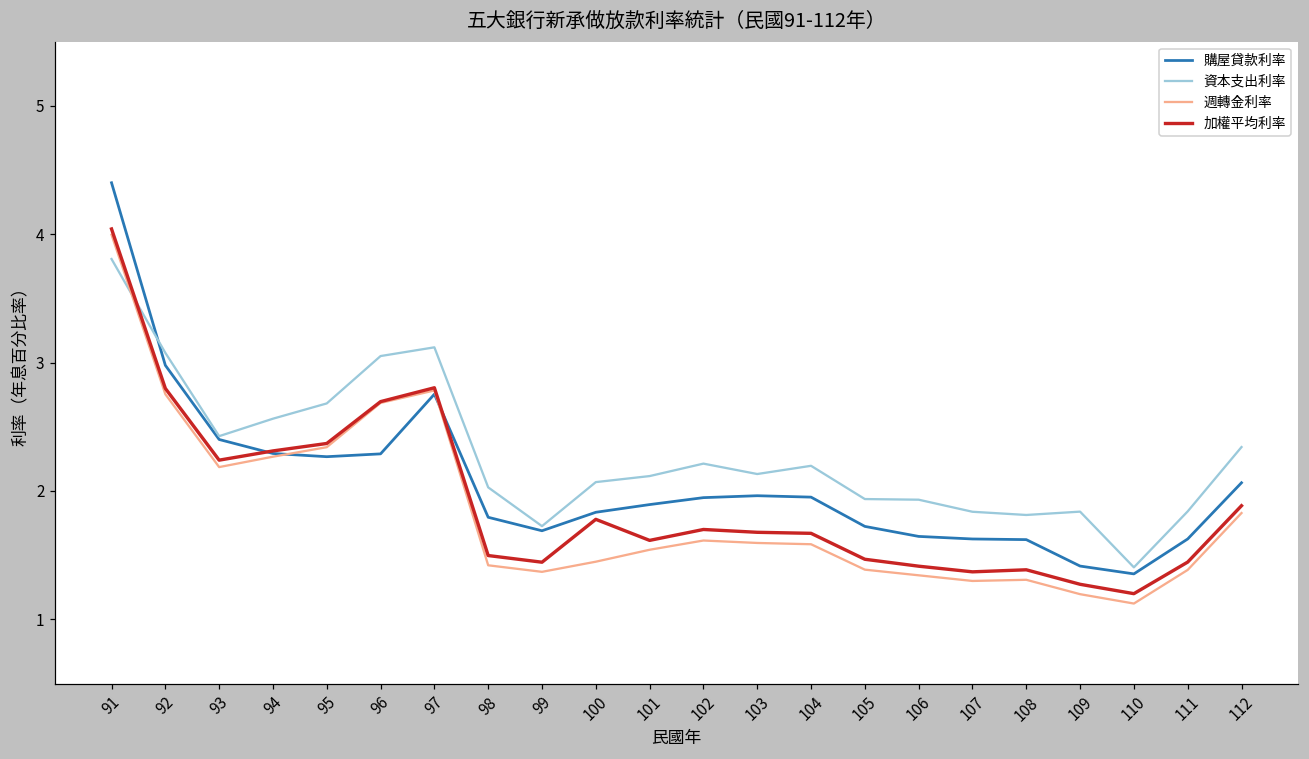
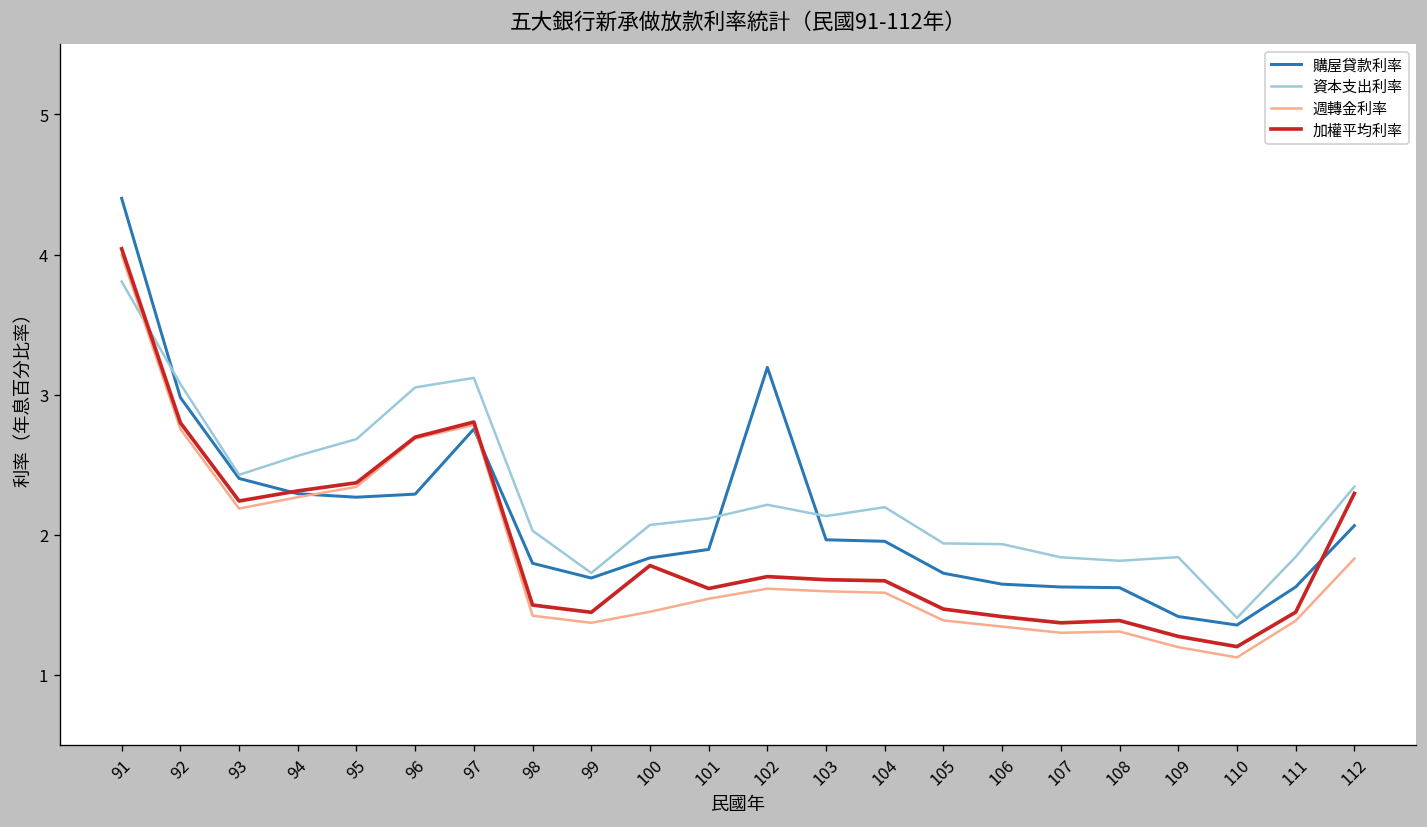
購屋貸款利率, 102: 1.95 -> 3.19
加權平均利率, 112: 1.89 -> 2.29
